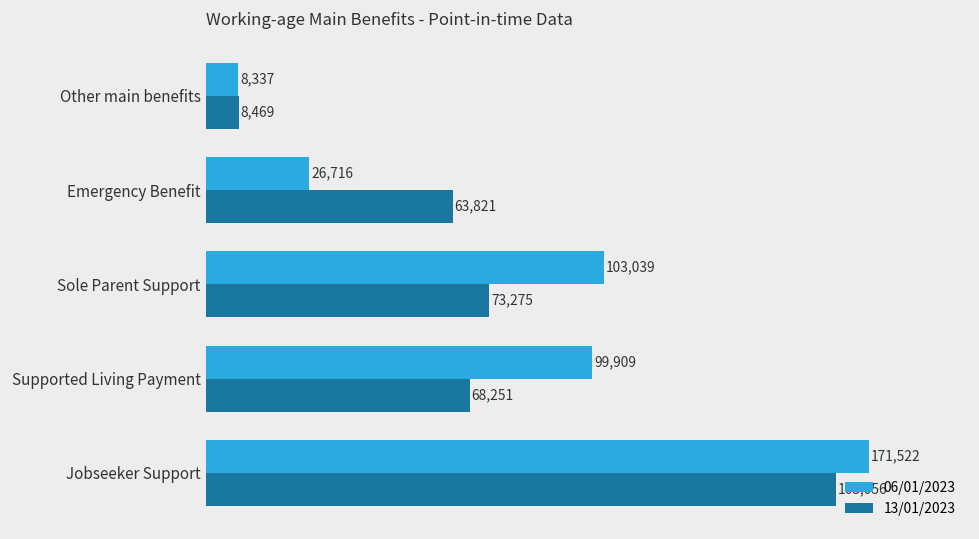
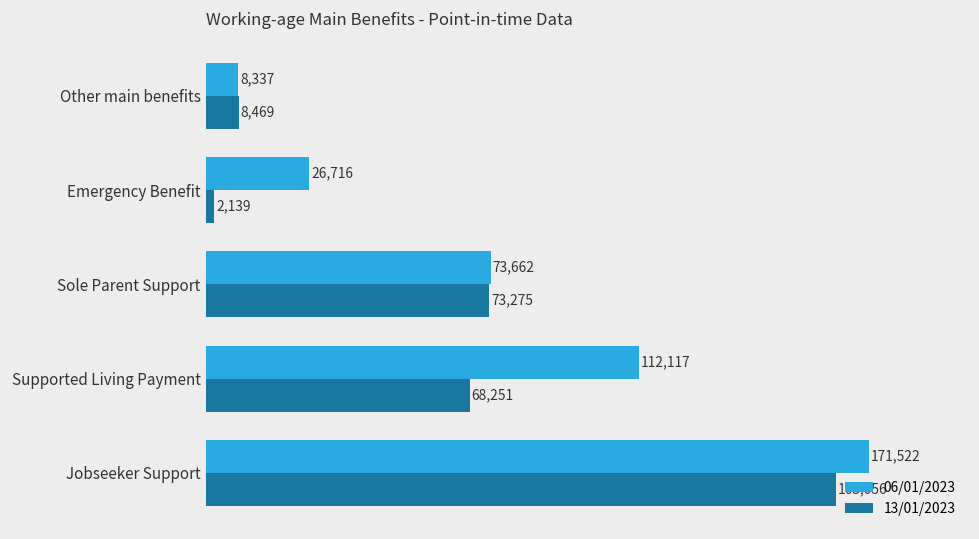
13/01/2023, Emergency Benefit: 63,821 -> 2,139
06/01/2023, Sole Parent Support: 103,039 -> 73,662
06/01/2023, Supported Living Payment: 99,909 -> 112,117
